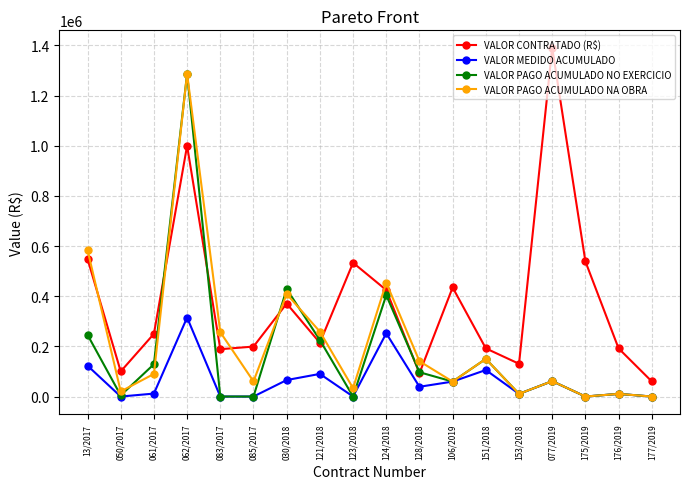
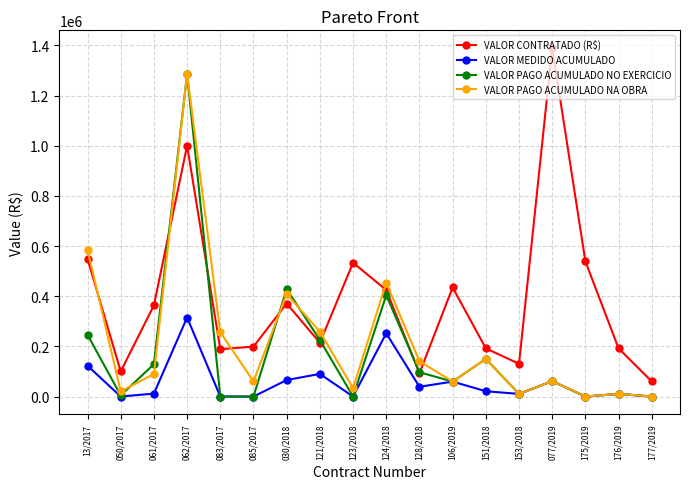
VALOR CONTRATADO (R$), 061/2017: 250000 -> 360000
VALOR MEDIDO ACUMULADO, 151/2018: 110000 -> 20000
